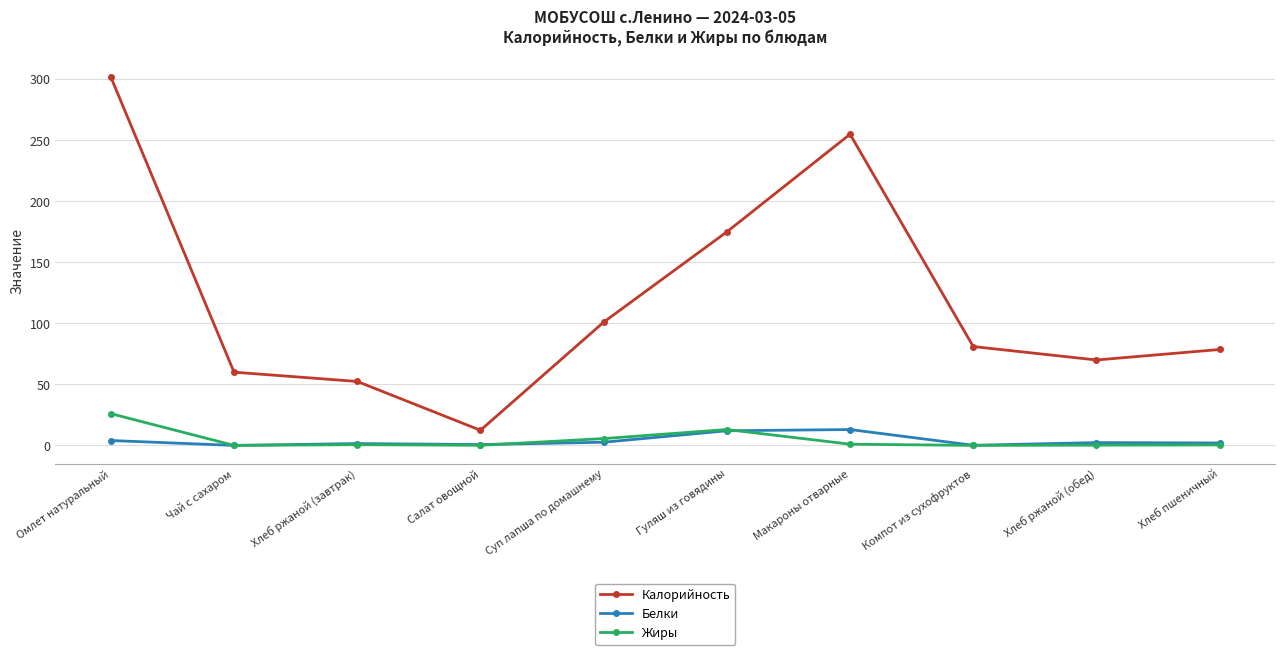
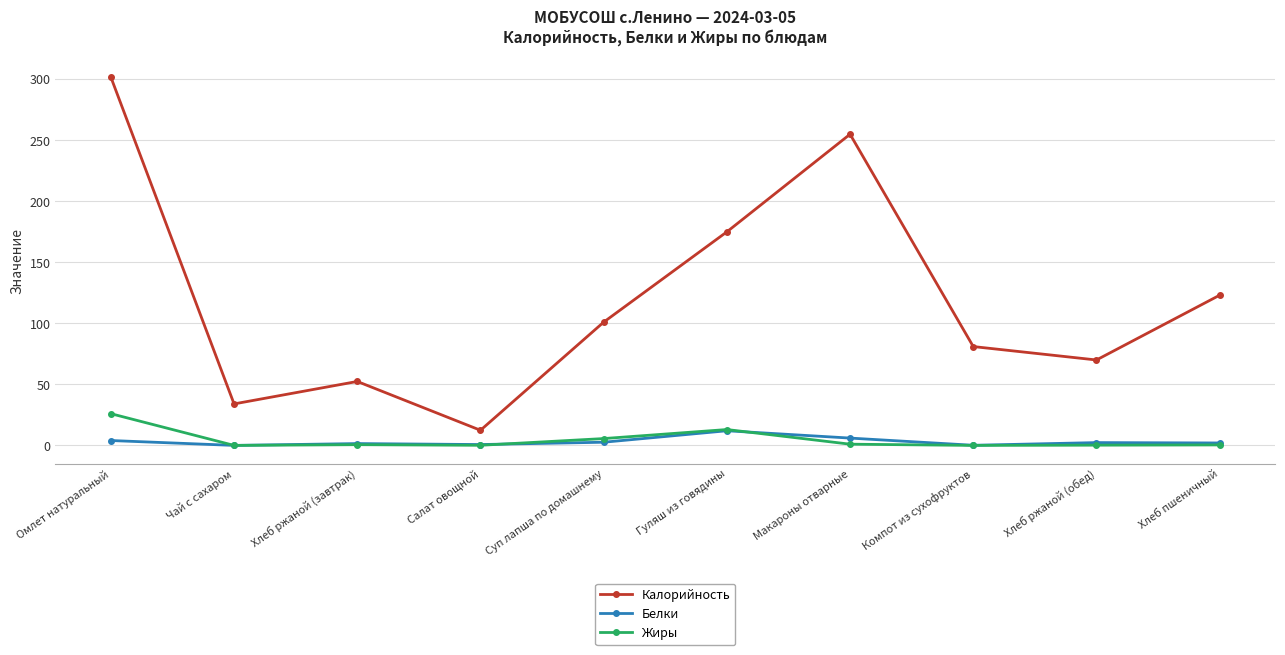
Калорийность, Чай с сахаром: 60 -> 34
Белки, Макароны отварные: 13 -> 6
Калорийность, Хлеб пшеничный: 79 -> 123
